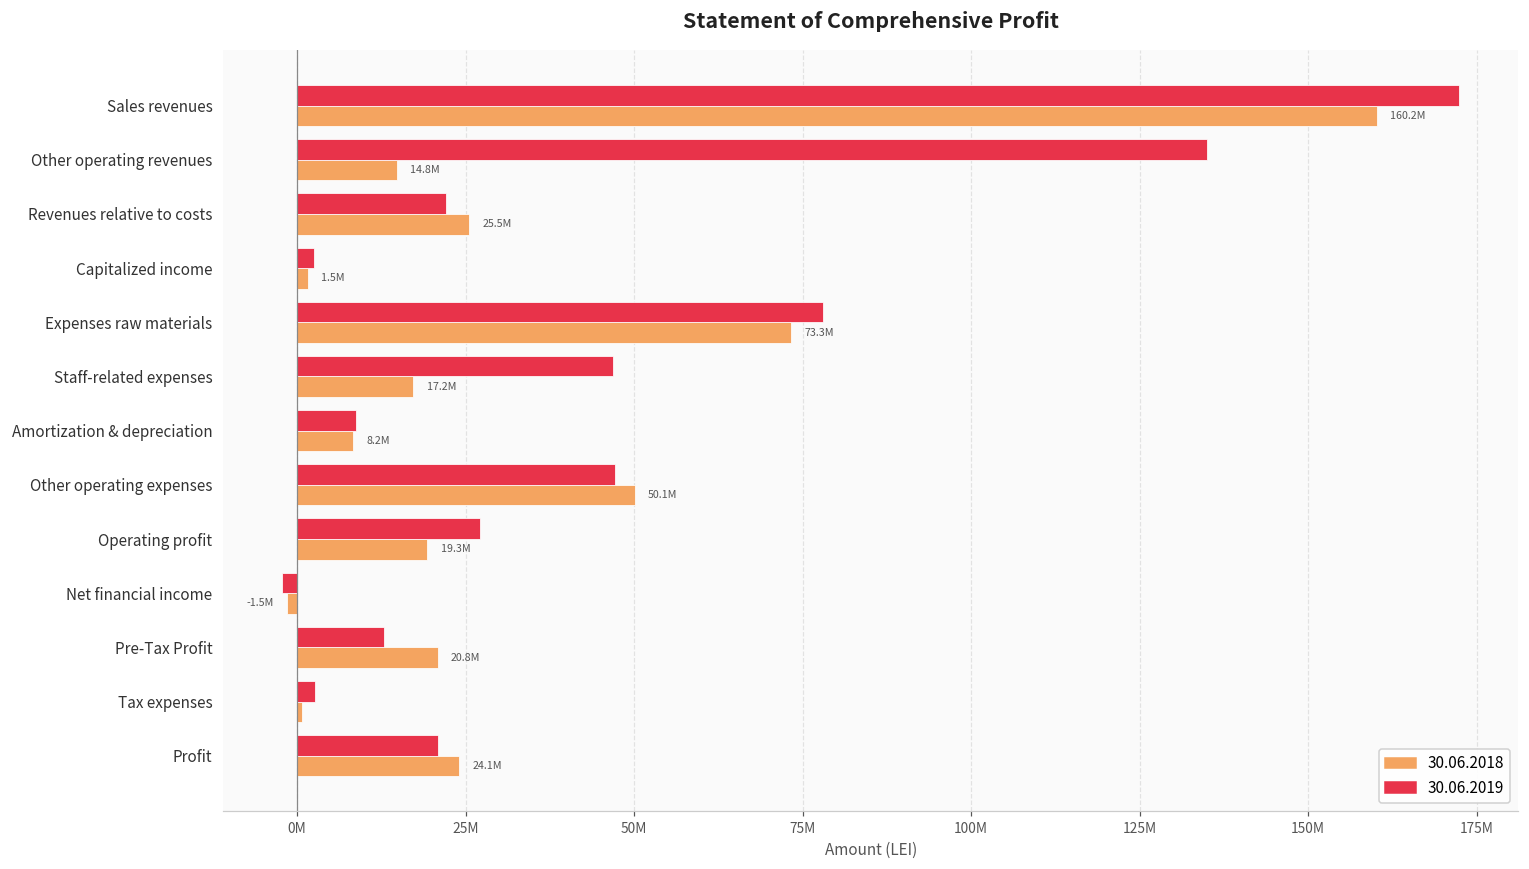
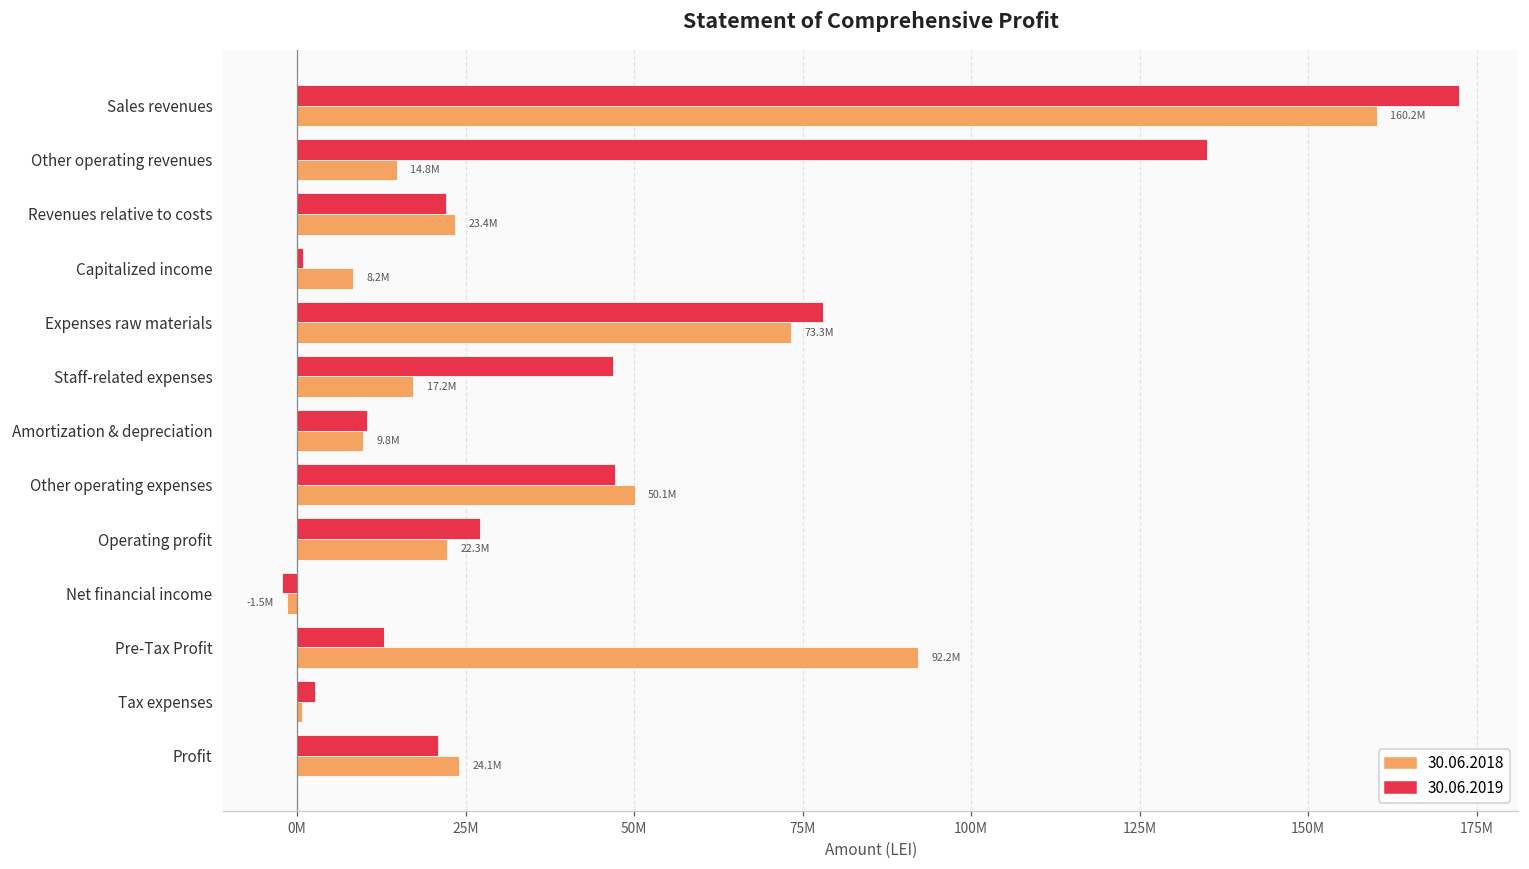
30.06.2018, Revenues relative to costs: 25.5M -> 23.4M
30.06.2019, Capitalized income: 3000000 -> 1000000
30.06.2018, Capitalized income: 1.5M -> 8.2M
30.06.2019, Amortization & depreciation: 9000000 -> 10000000
30.06.2018, Amortization & depreciation: 8.2M -> 9.8M
30.06.2018, Operating profit: 19.3M -> 22.3M
30.06.2018, Pre-Tax Profit: 20.8M -> 92.2M
